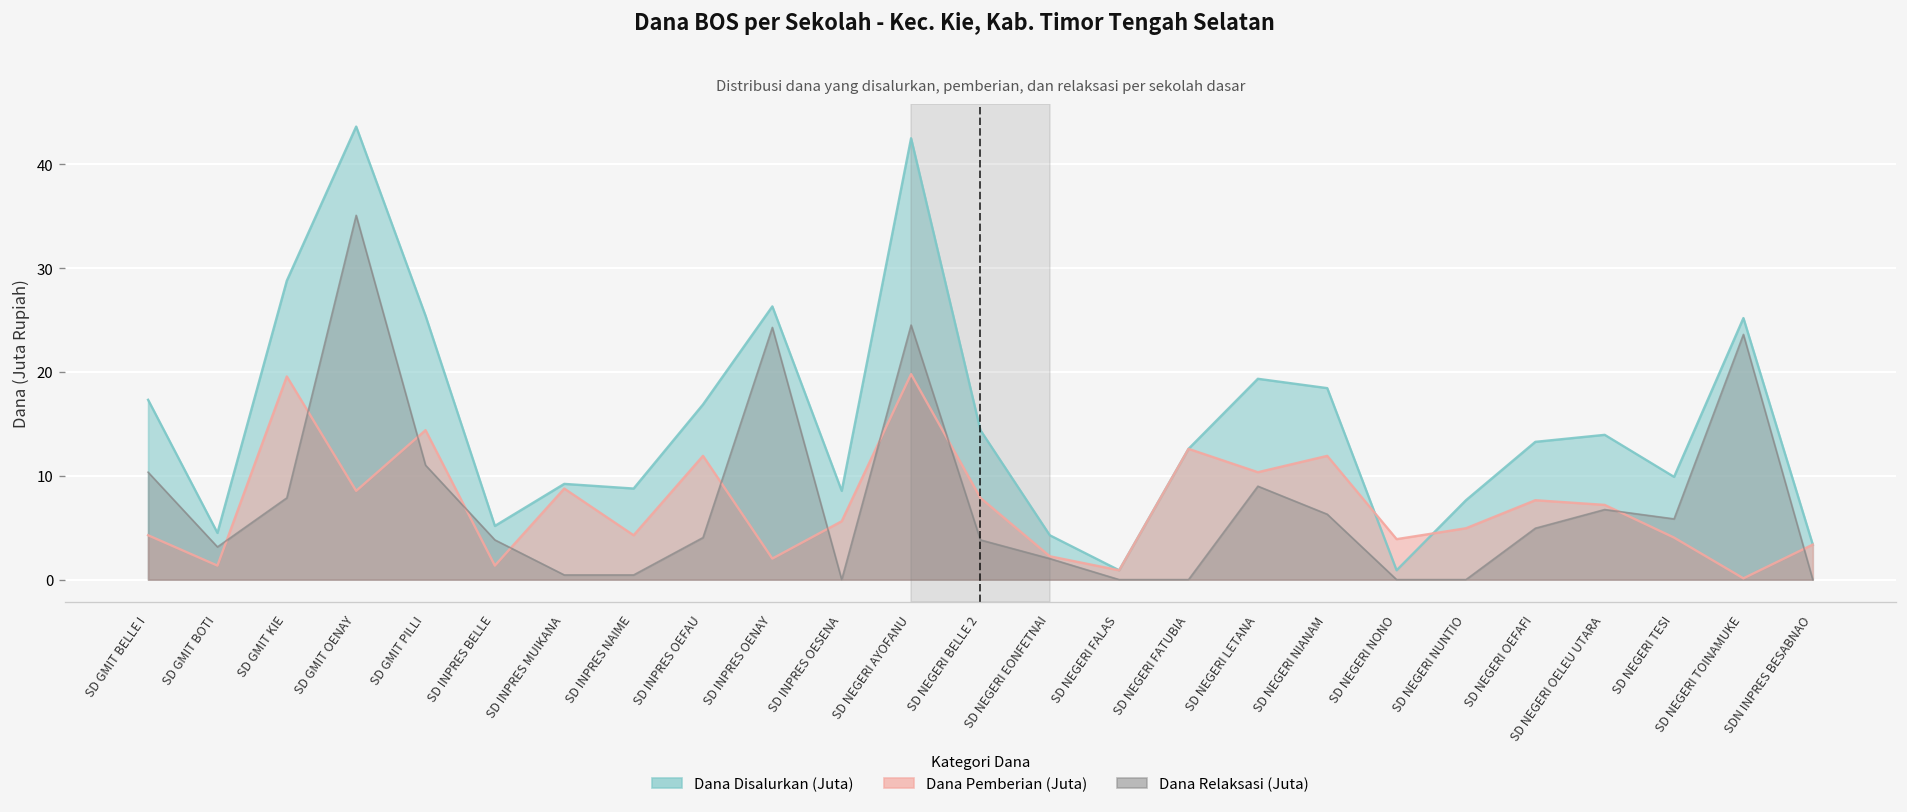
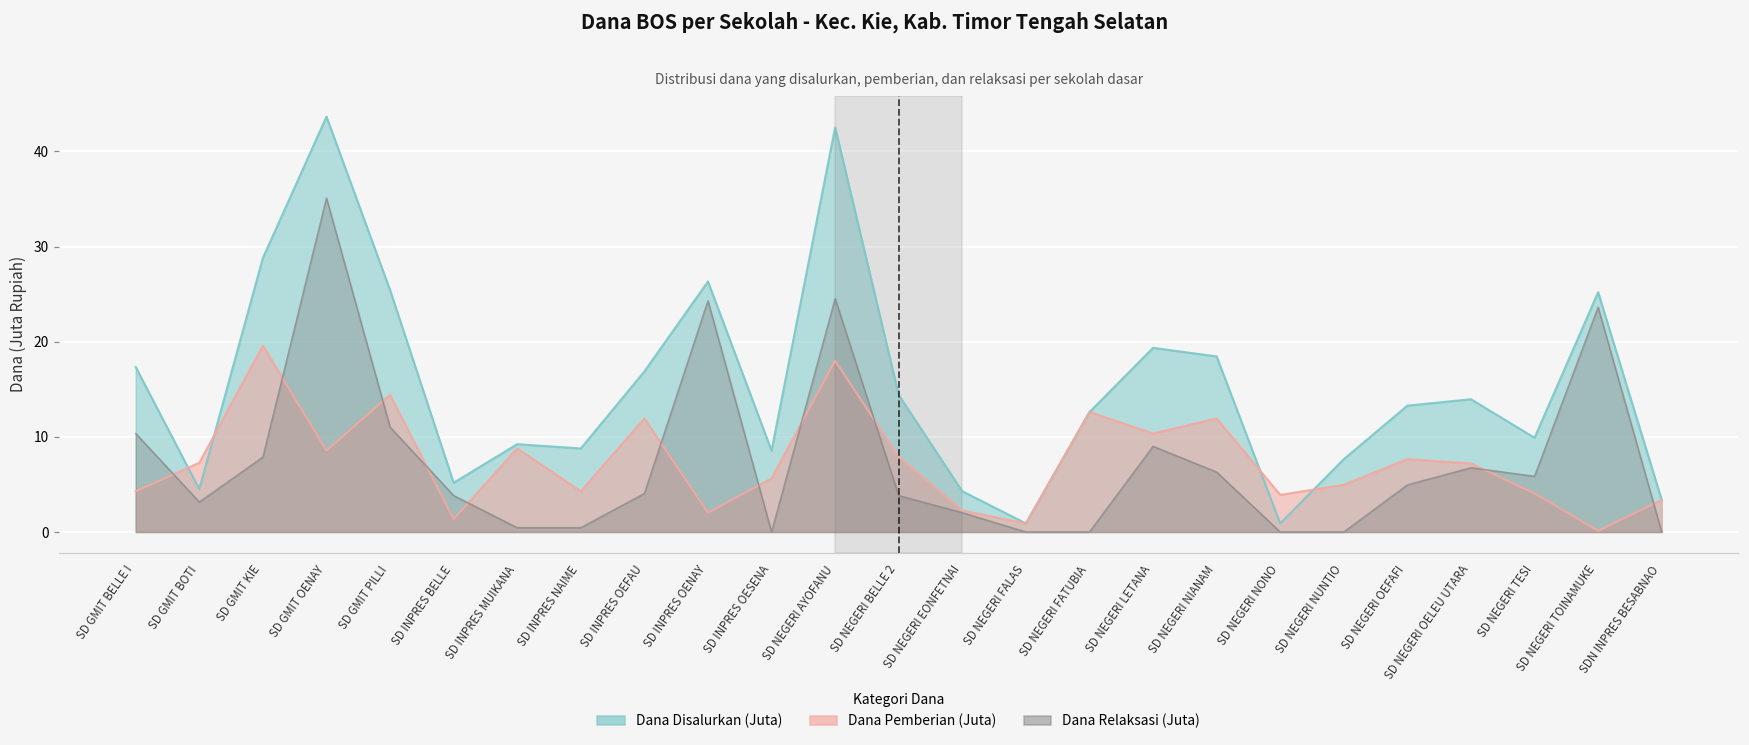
Dana Pemberian (Juta), SD GMIT BOTI: 1 -> 7
Dana Pemberian (Juta), SD NEGERI AYOFANU: 20 -> 18
